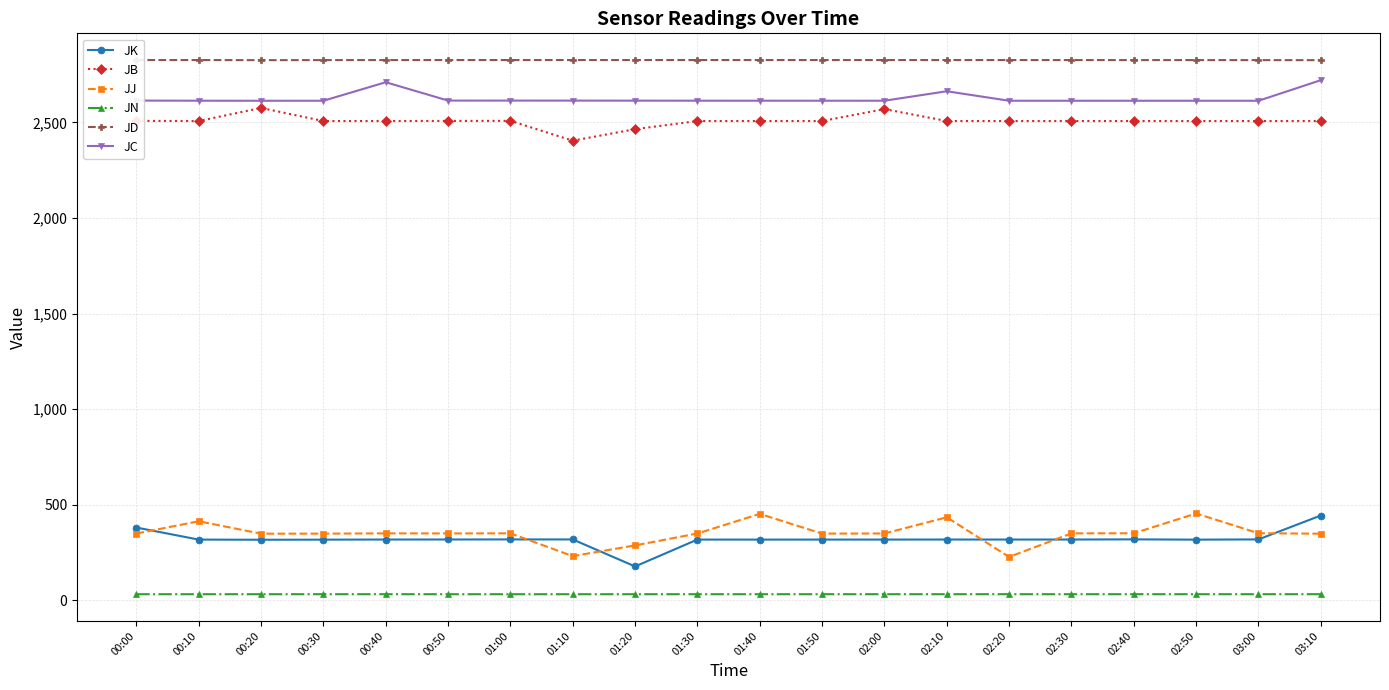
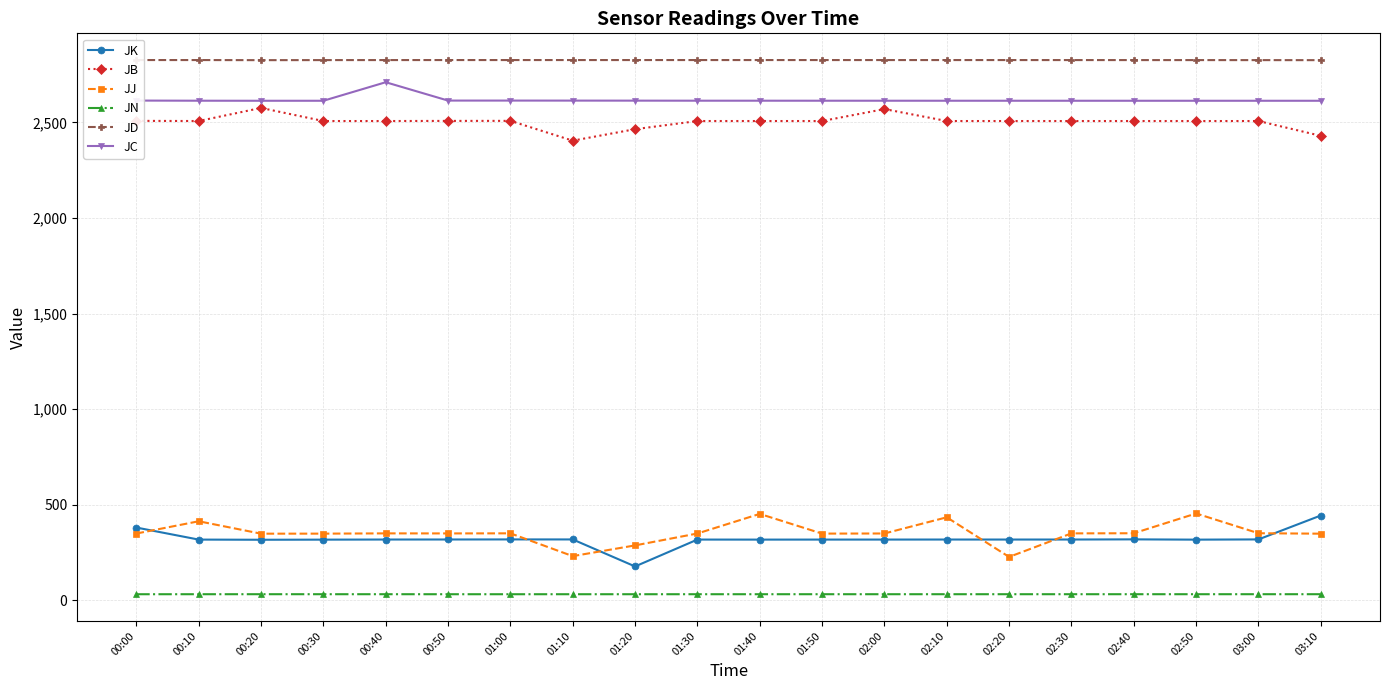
JC, 02:10: 2,660 -> 2,610
JB, 03:10: 2,510 -> 2,430
JC, 03:10: 2,720 -> 2,610
